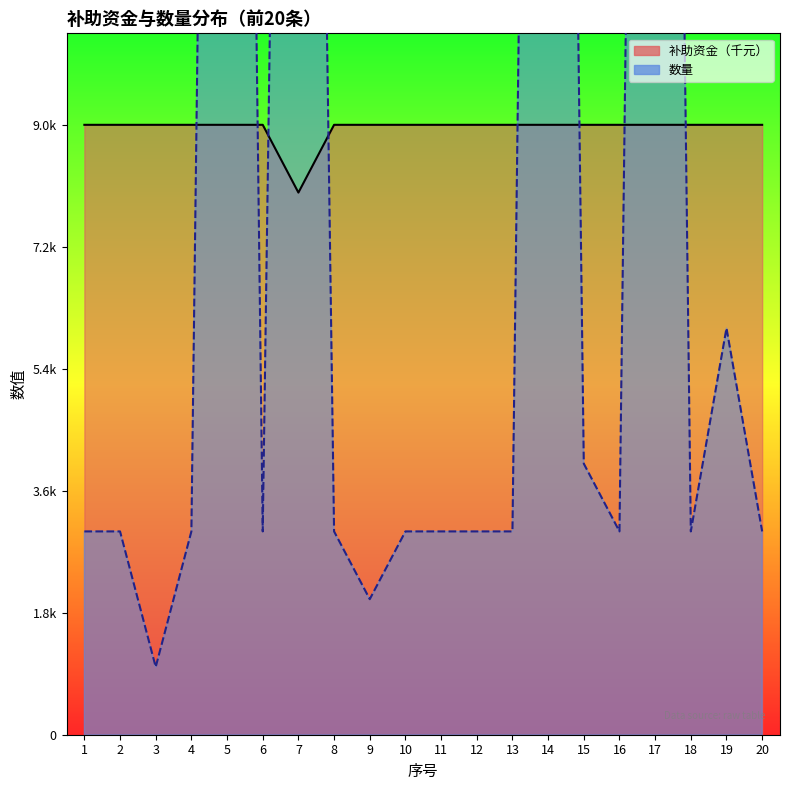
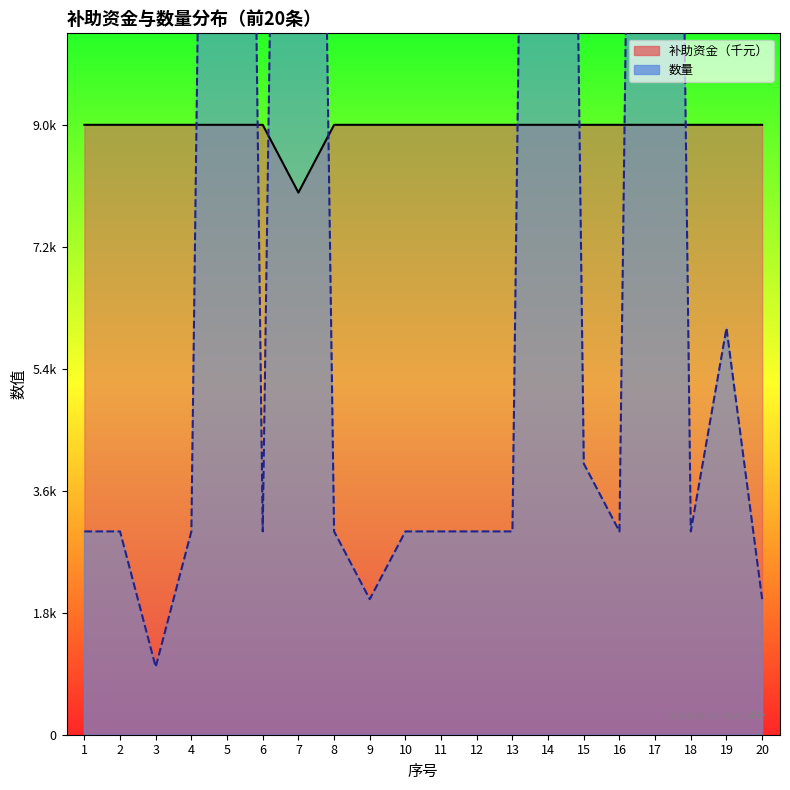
数量, 20: 3000 -> 2000
